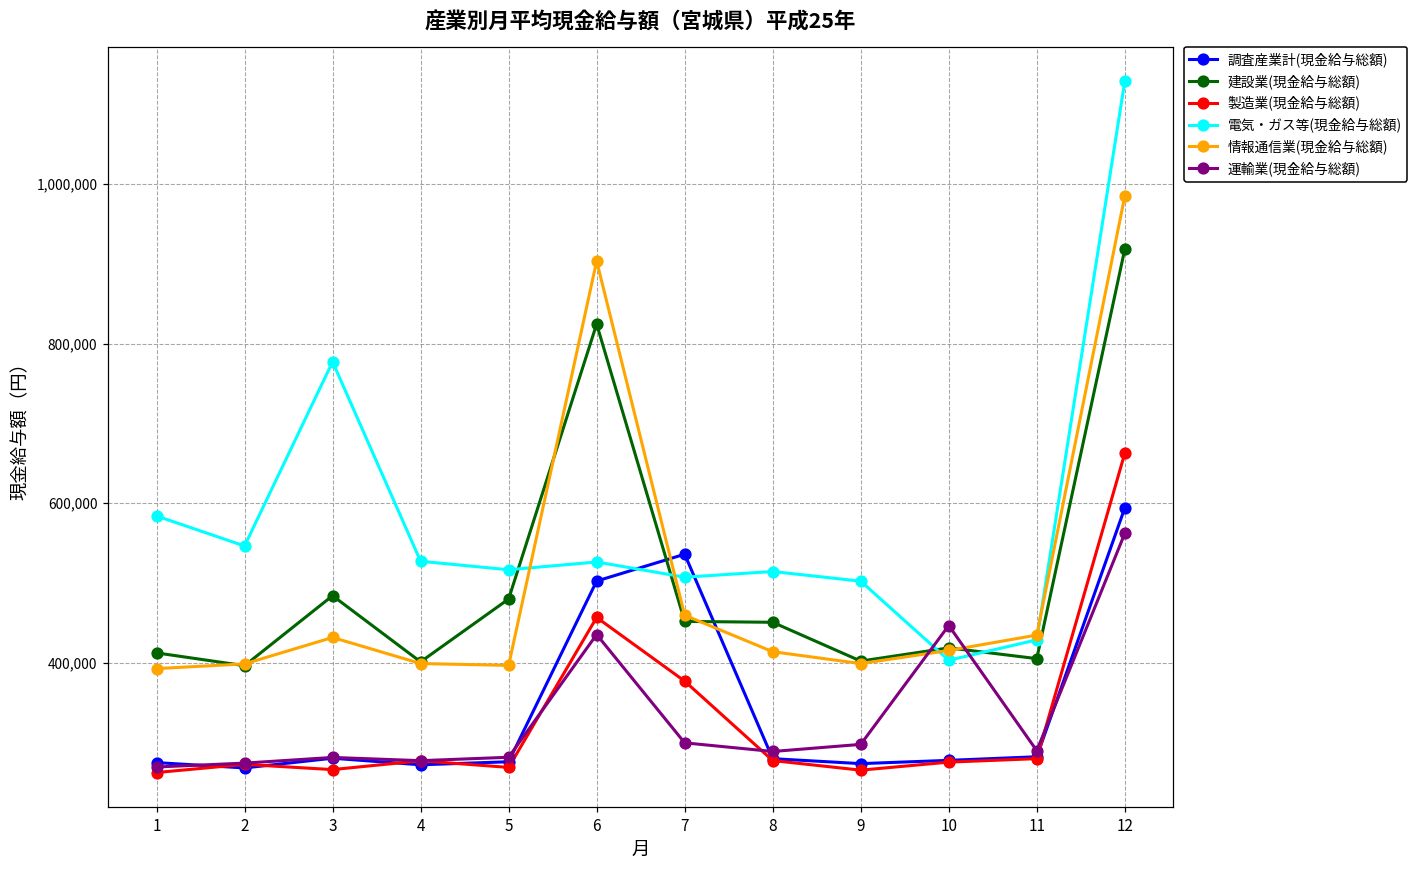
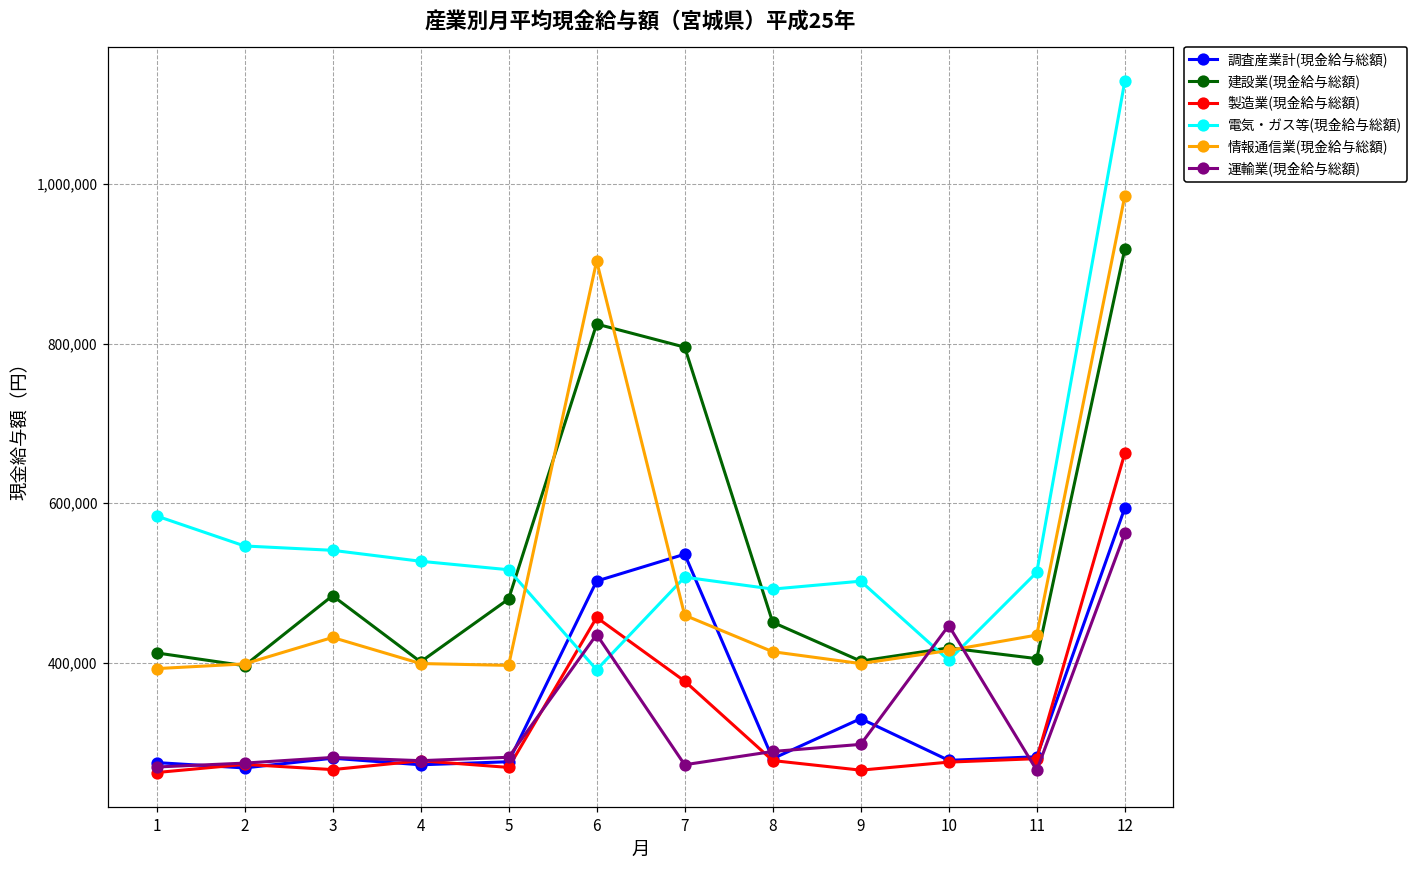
電気・ガス等(現金給与総額), 3: 780,000 -> 540,000
電気・ガス等(現金給与総額), 6: 530,000 -> 390,000
建設業(現金給与総額), 7: 450,000 -> 800,000
運輸業(現金給与総額), 7: 300,000 -> 270,000
電気・ガス等(現金給与総額), 8: 510,000 -> 490,000
調査産業計(現金給与総額), 9: 270,000 -> 330,000
電気・ガス等(現金給与総額), 11: 430,000 -> 510,000
運輸業(現金給与総額), 11: 290,000 -> 260,000
